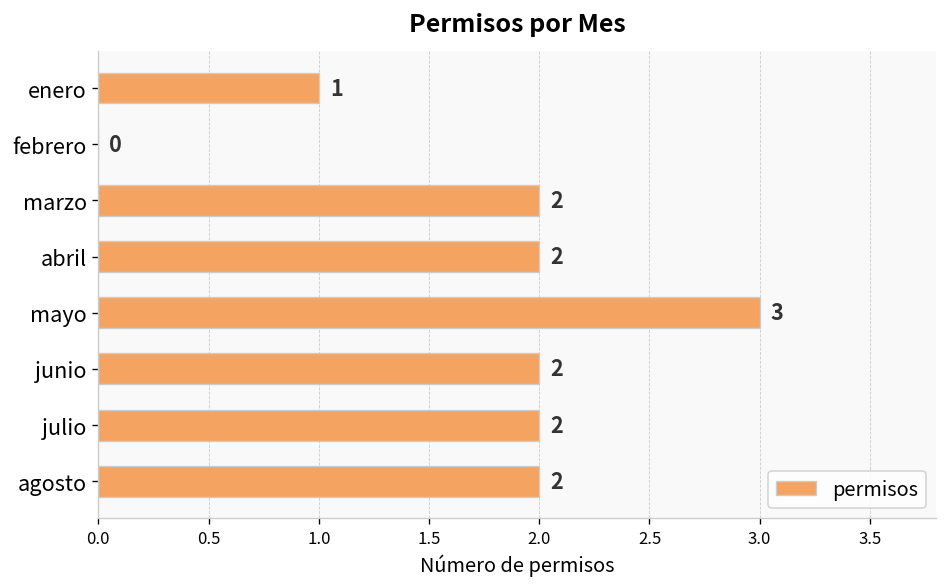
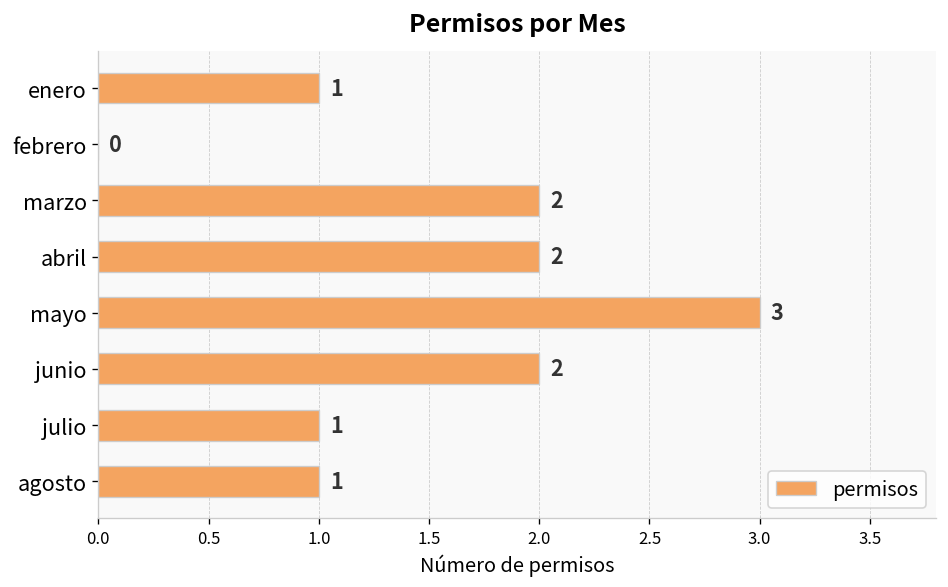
julio: 2 -> 1
agosto: 2 -> 1
